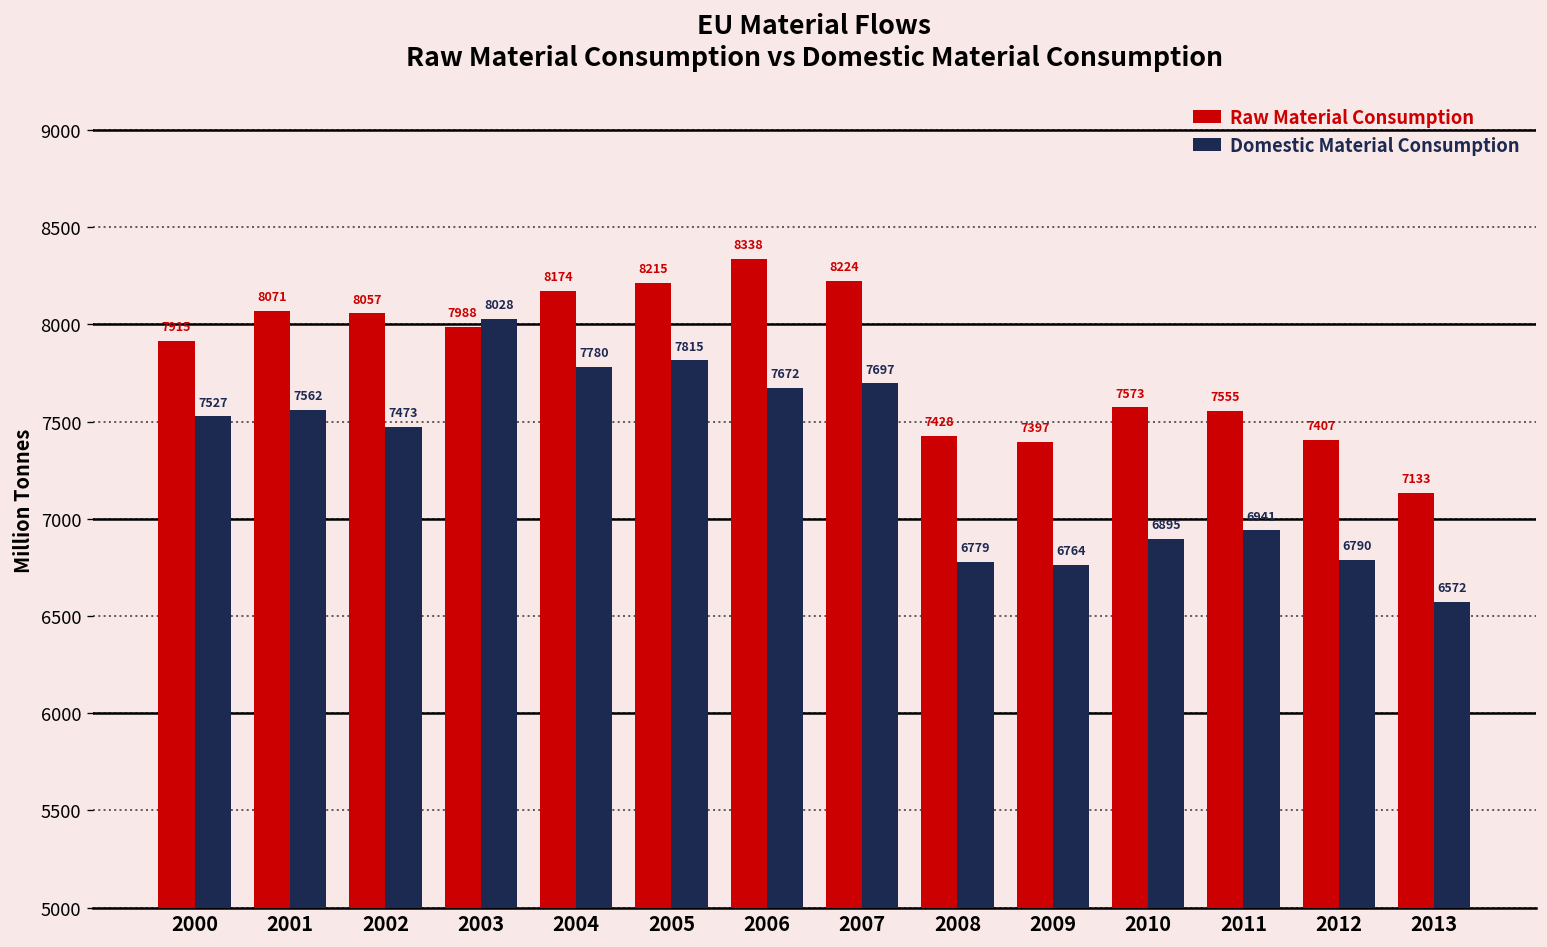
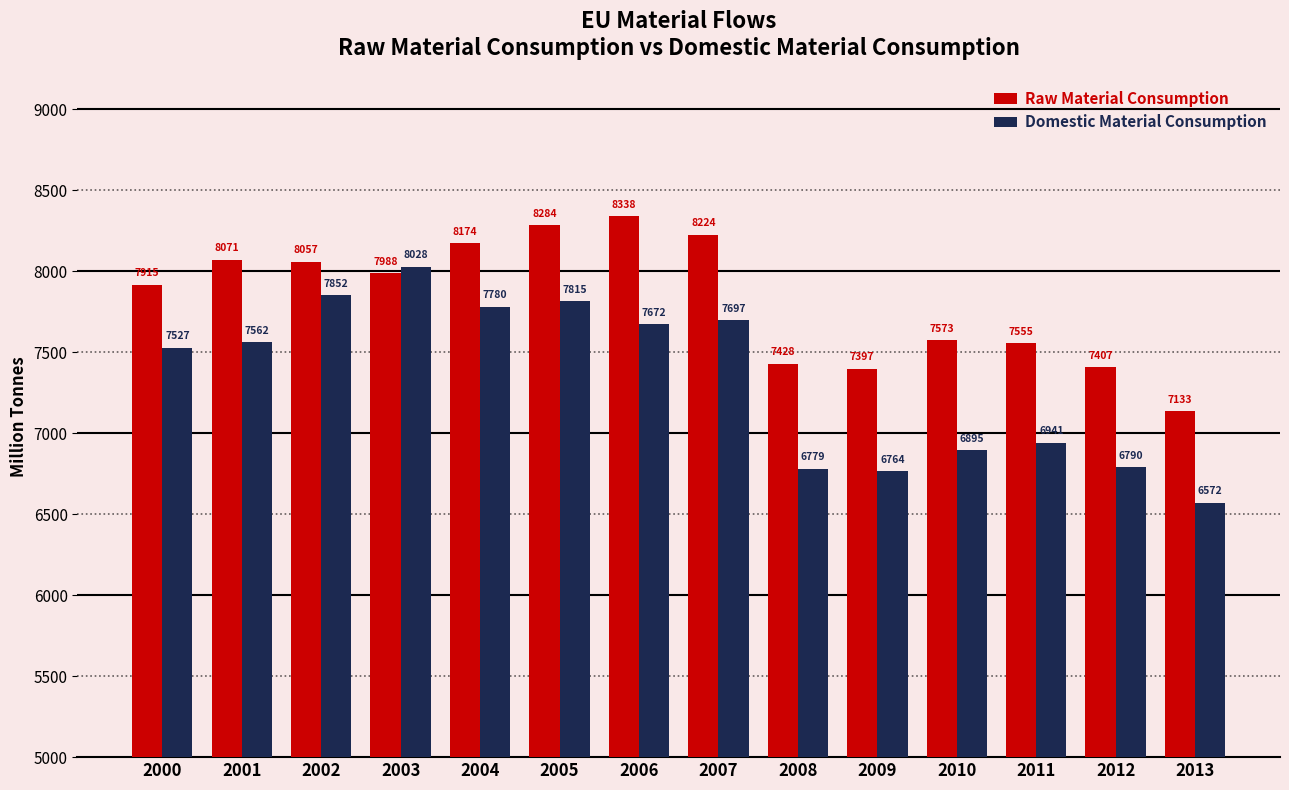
Domestic Material Consumption, 2002: 7473 -> 7852
Raw Material Consumption, 2005: 8215 -> 8284
